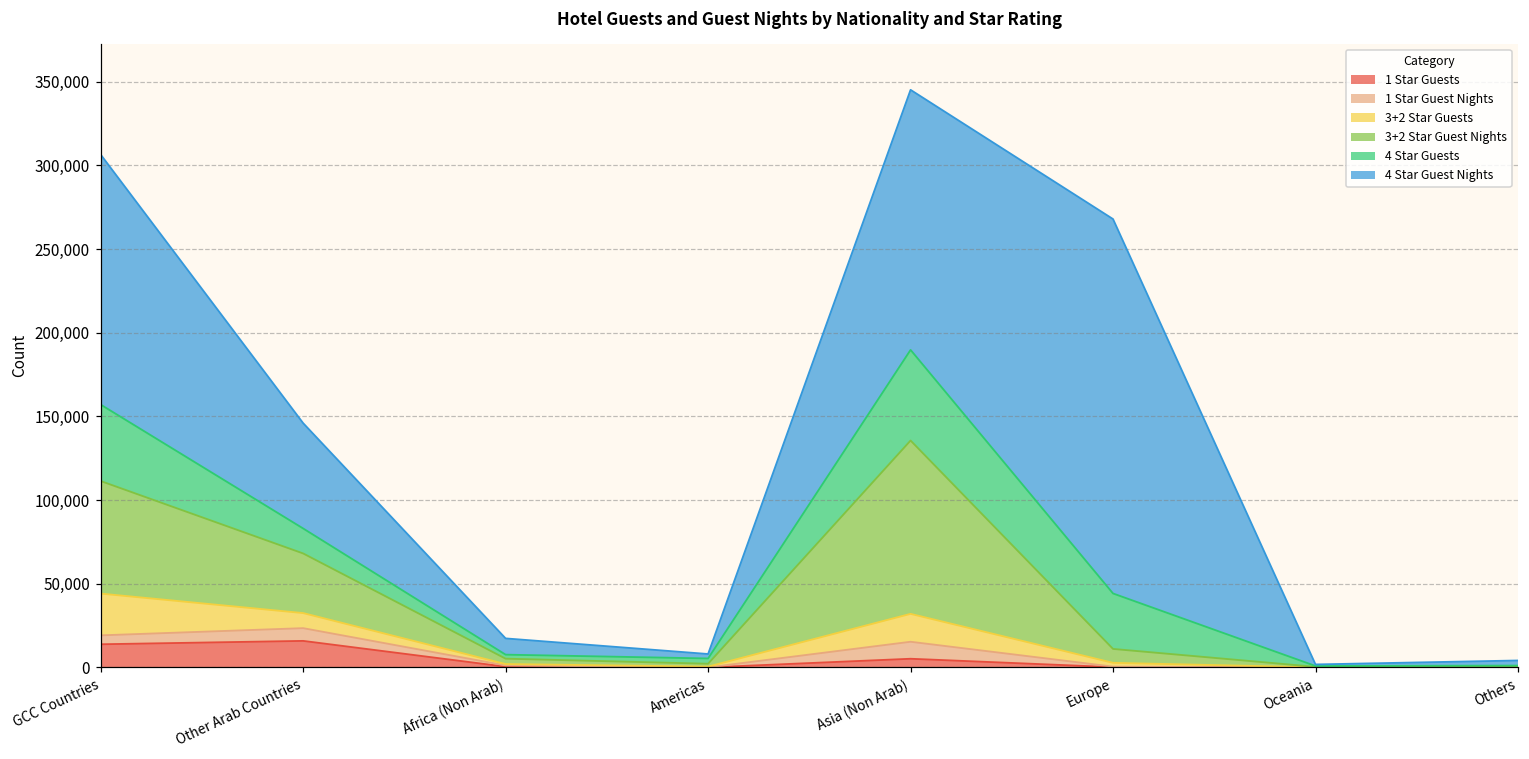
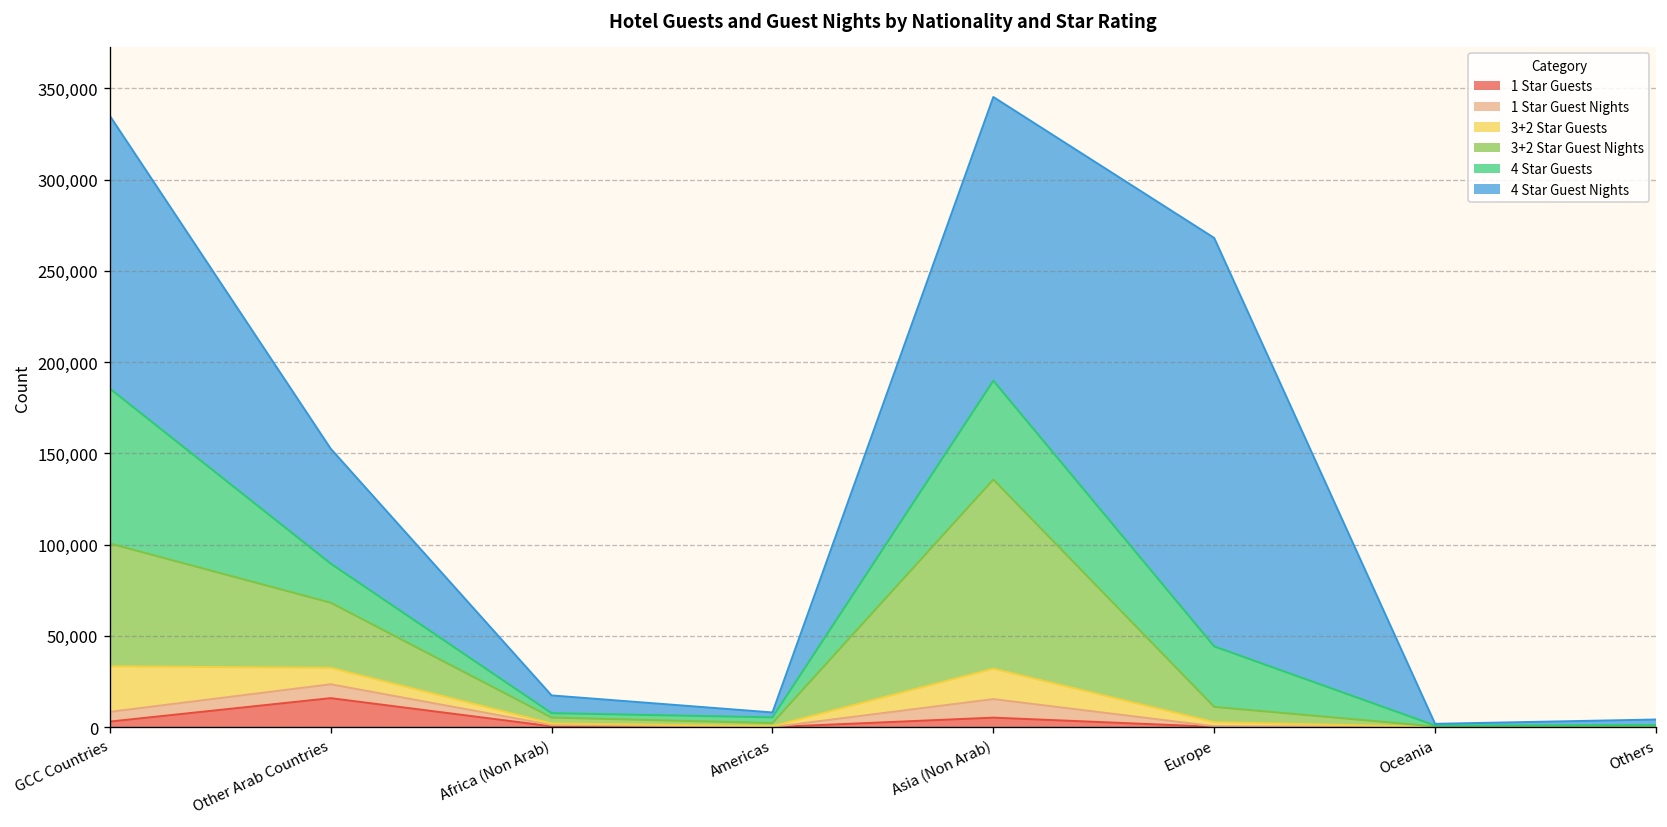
1 Star Guests, GCC Countries: 14,000 -> 3,000
4 Star Guests, GCC Countries: 46,000 -> 85,000
4 Star Guests, Other Arab Countries: 15,000 -> 21,000
